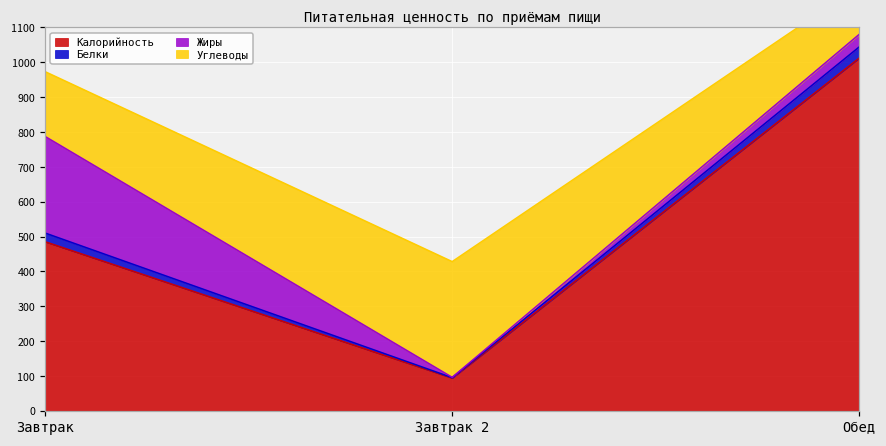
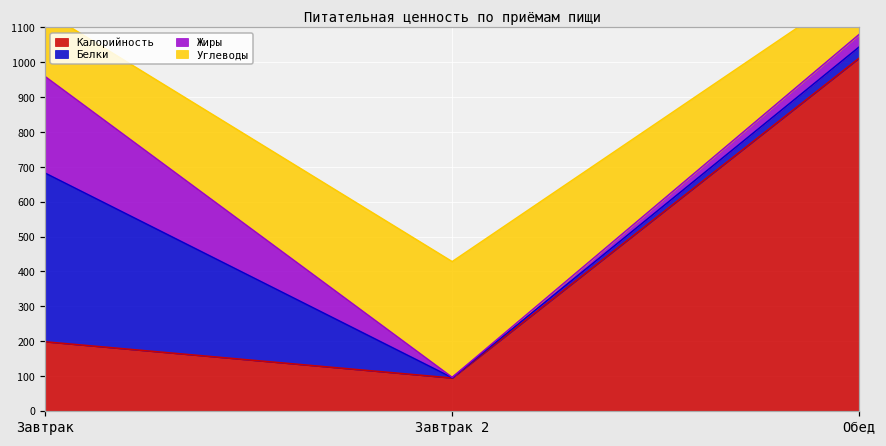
Калорийность, Завтрак: 490 -> 200
Белки, Завтрак: 30 -> 480
